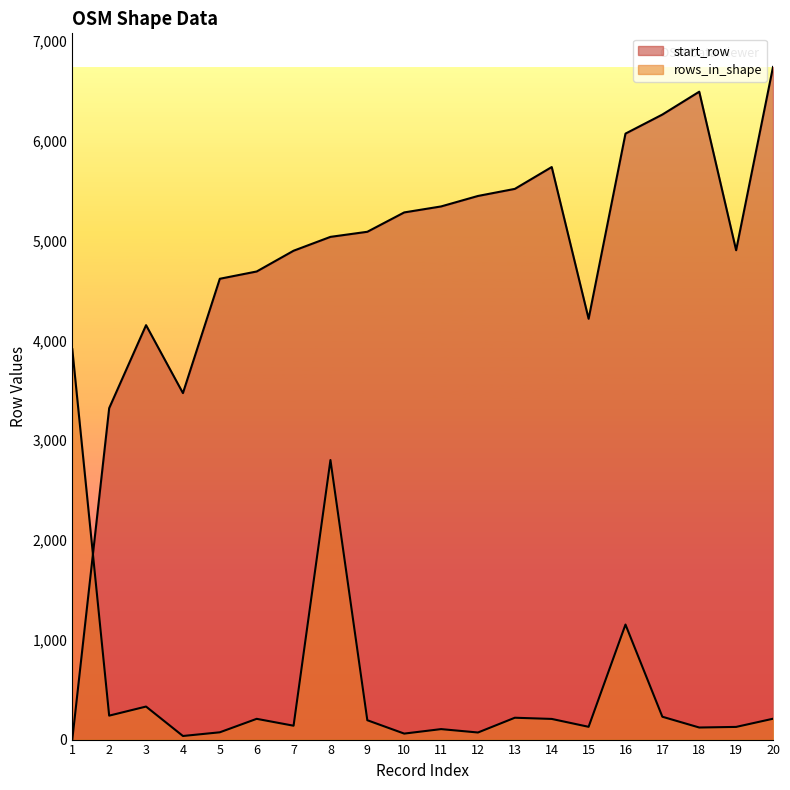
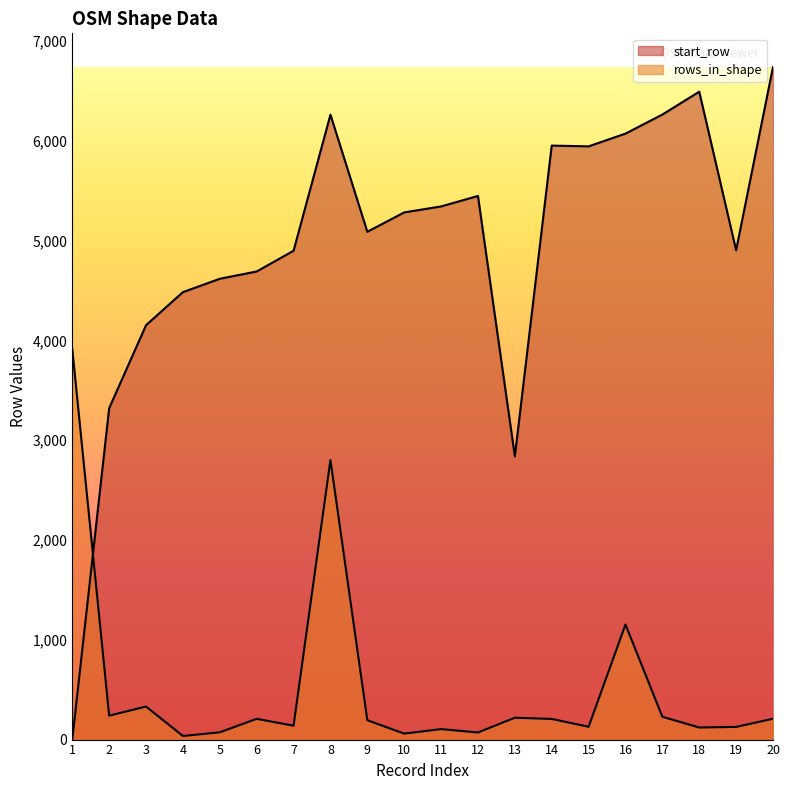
start_row, 4: 3,500 -> 4,500
start_row, 8: 5,000 -> 6,300
start_row, 13: 5,500 -> 2,800
start_row, 14: 5,700 -> 6,000
start_row, 15: 4,200 -> 5,900
